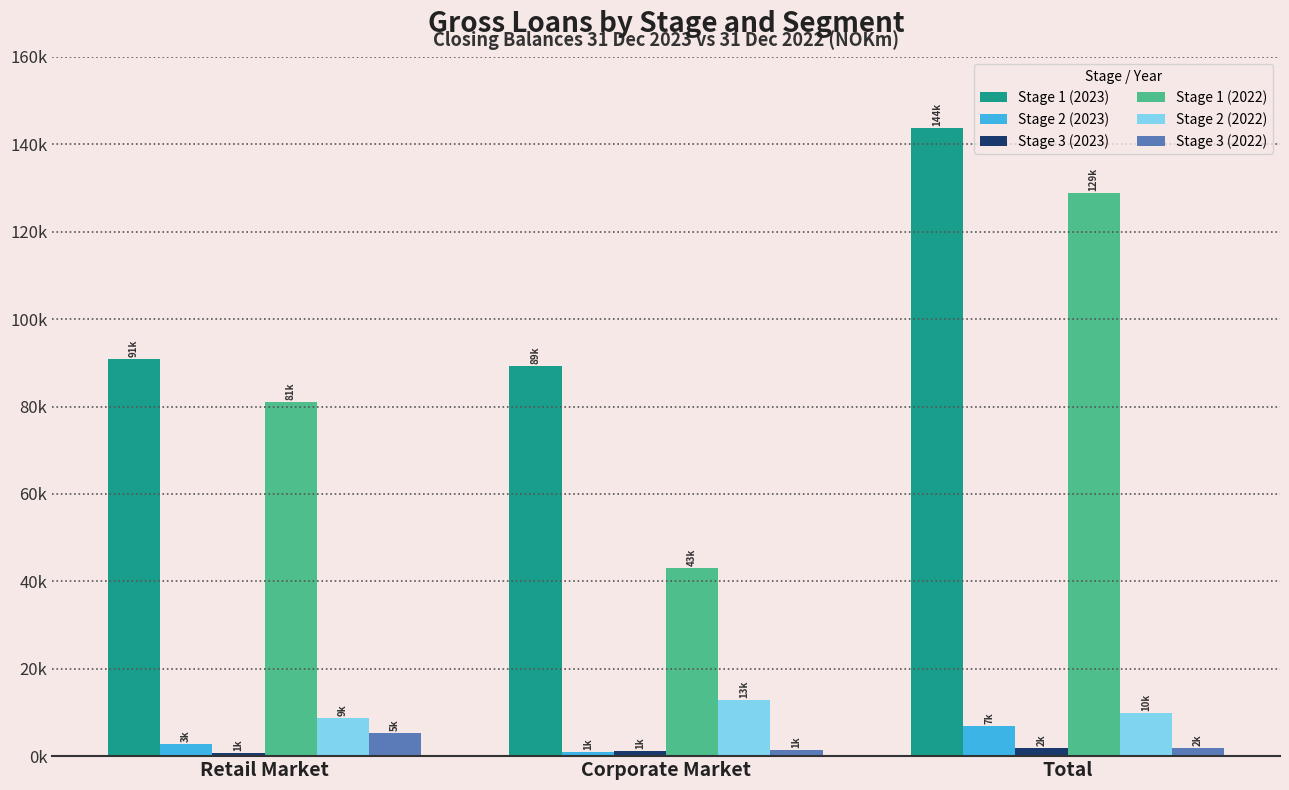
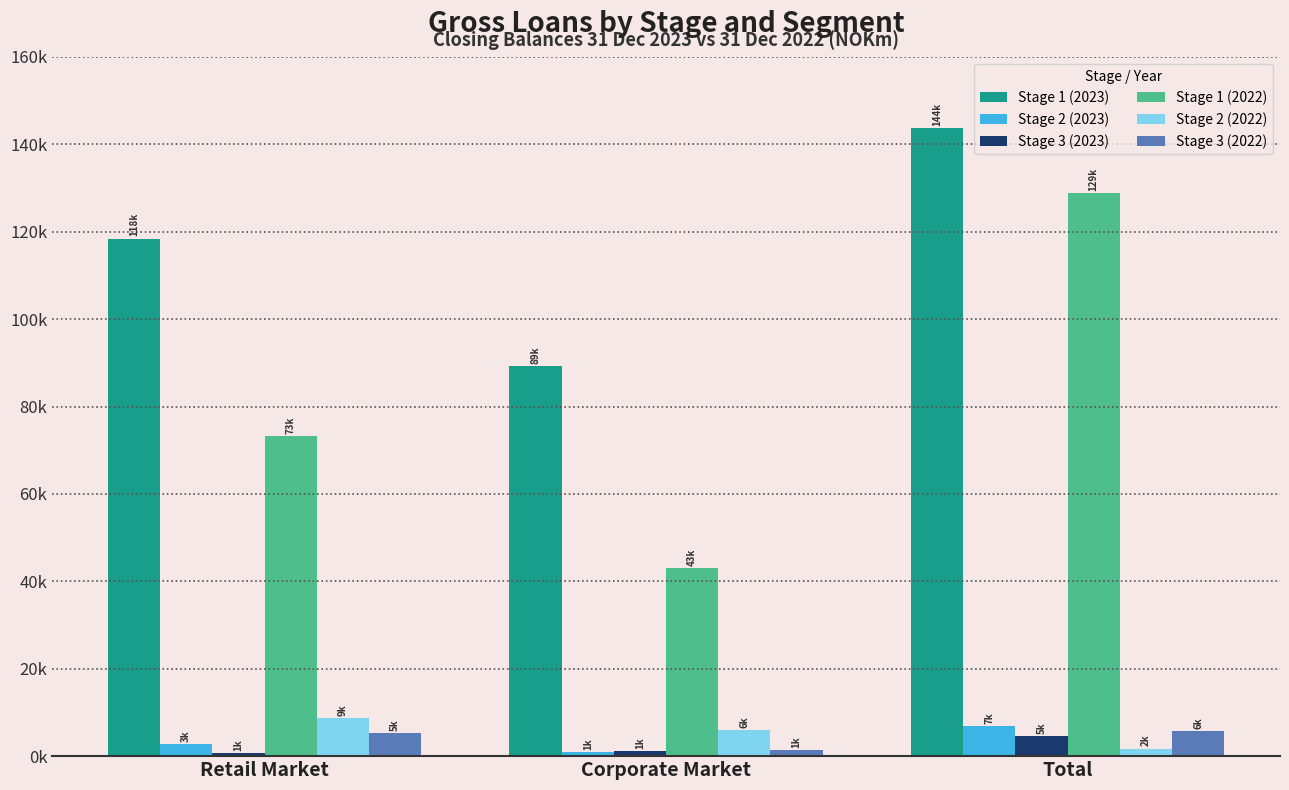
Stage 1 (2023), Retail Market: 91k -> 118k
Stage 1 (2022), Retail Market: 81k -> 73k
Stage 2 (2022), Corporate Market: 13k -> 6k
Stage 3 (2023), Total: 2k -> 5k
Stage 2 (2022), Total: 10k -> 2k
Stage 3 (2022), Total: 2k -> 6k
